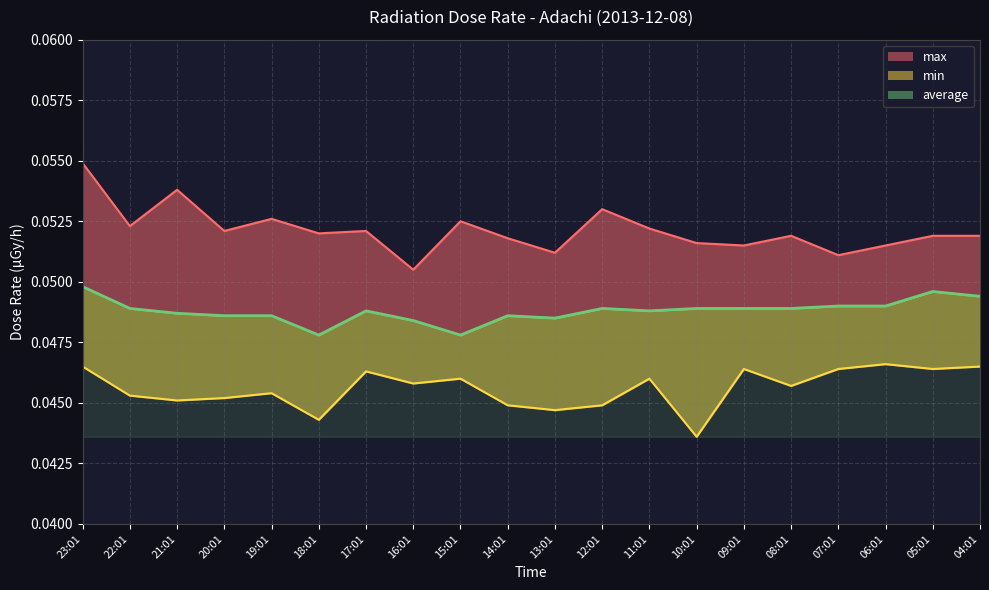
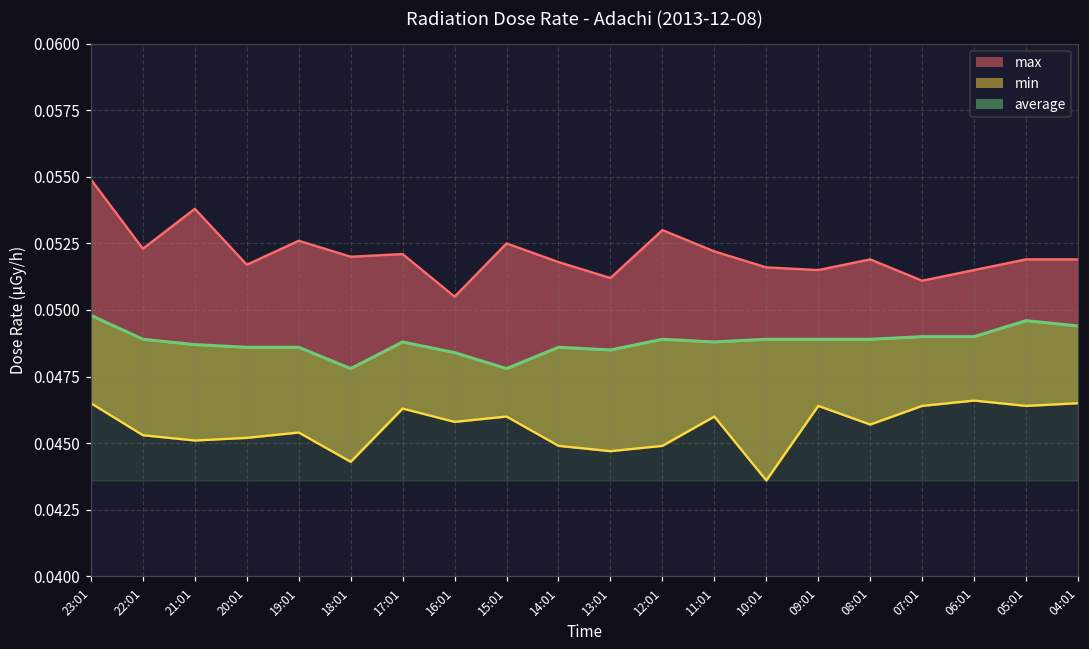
max, 20:01: 0.0521 -> 0.0517
